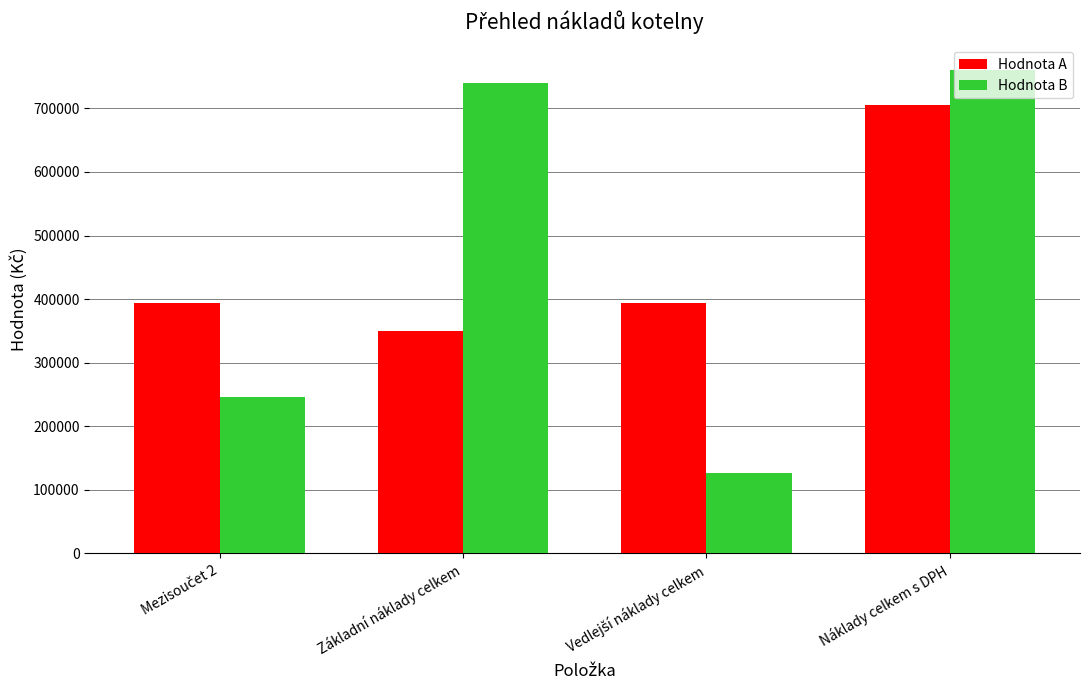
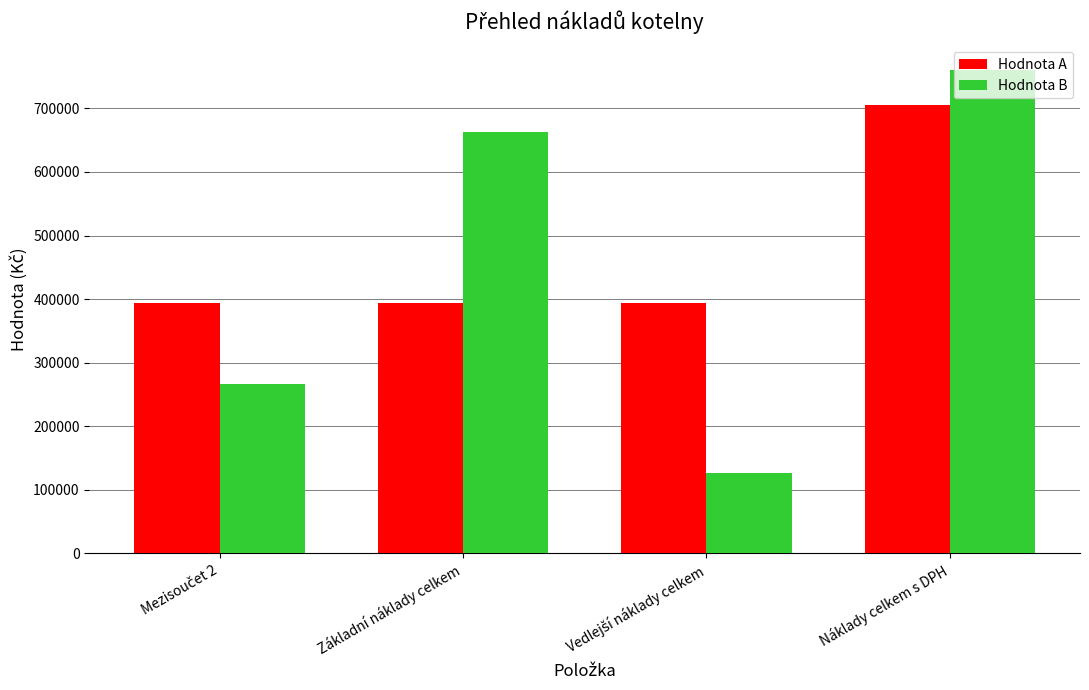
Hodnota B, Mezisoučet 2: 250000 -> 270000
Hodnota A, Základní náklady celkem: 350000 -> 390000
Hodnota B, Základní náklady celkem: 740000 -> 660000
